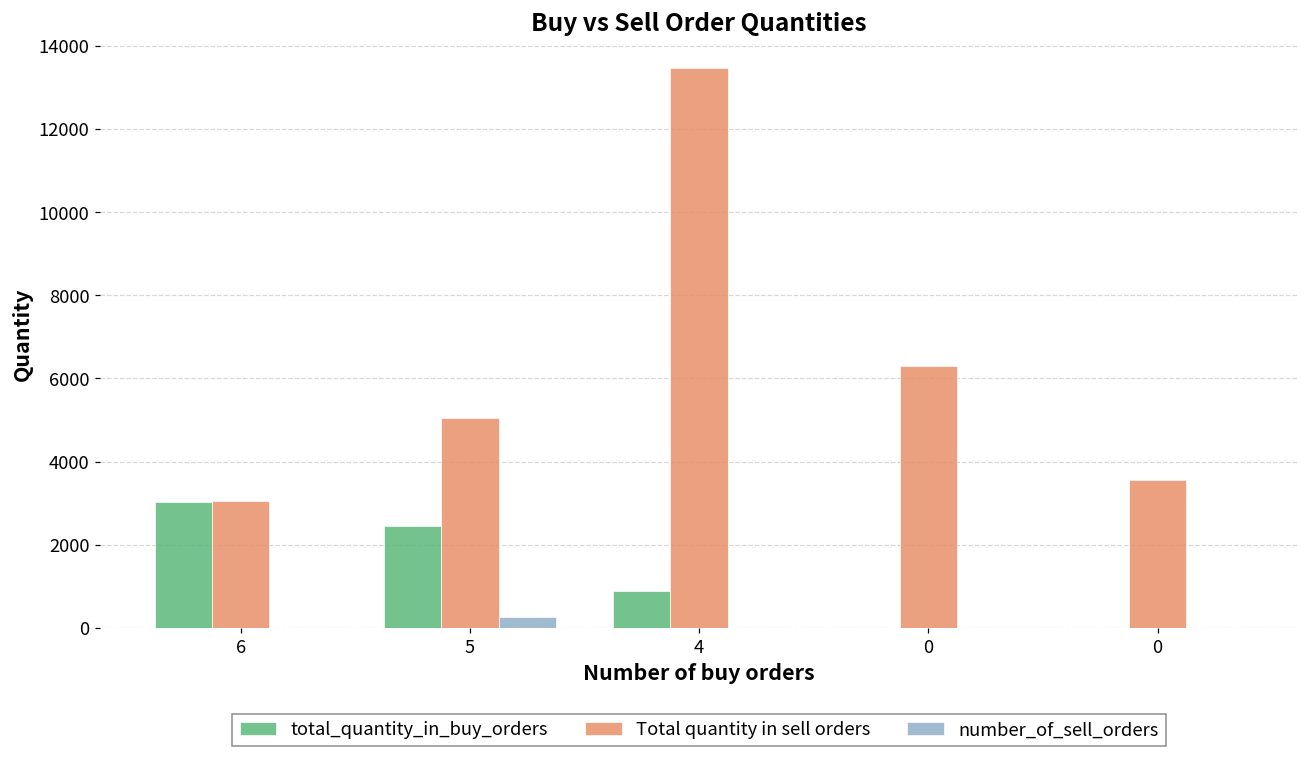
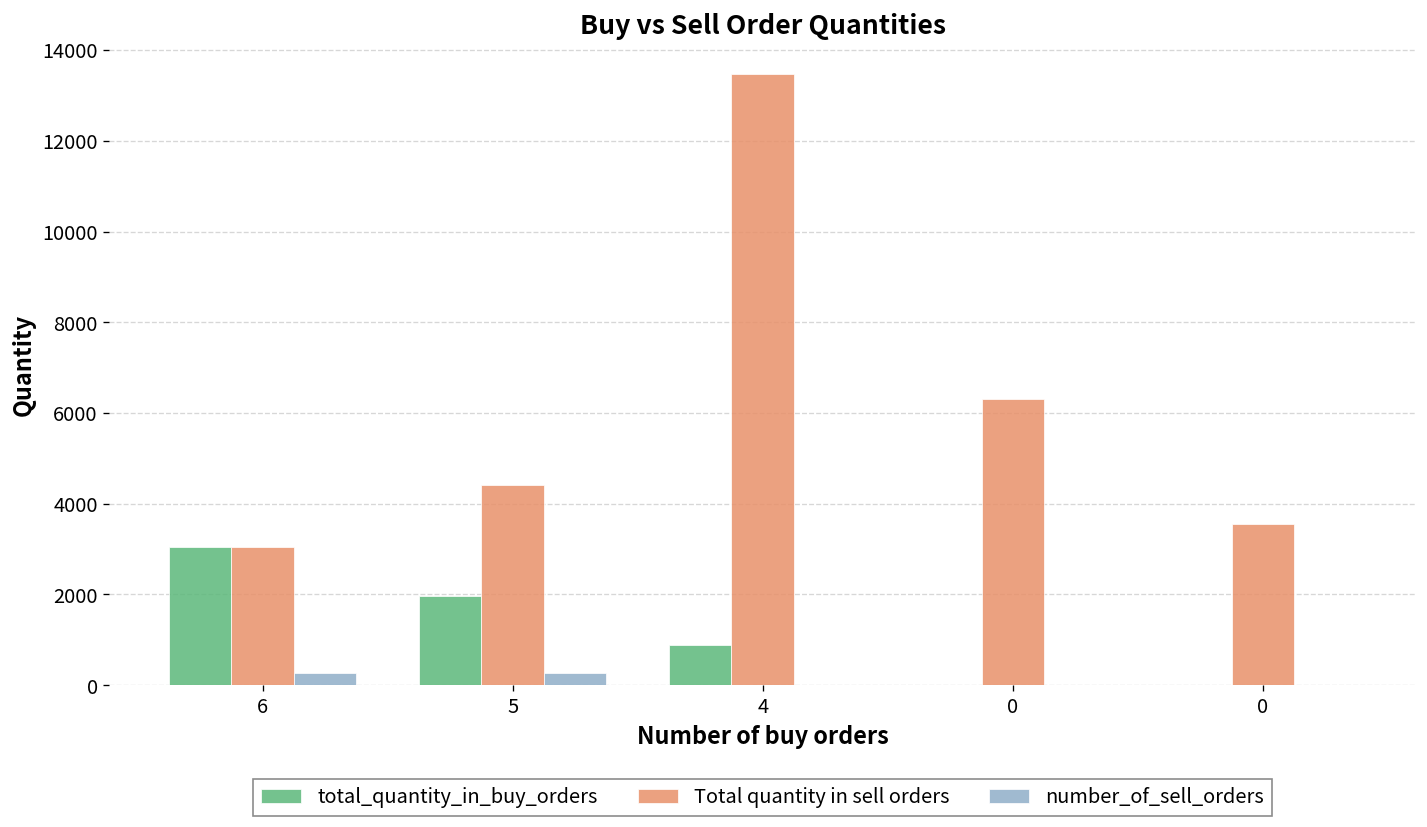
number_of_sell_orders, 6: 0 -> 300
total_quantity_in_buy_orders, 5: 2500 -> 2000
Total quantity in sell orders, 5: 5000 -> 4400
